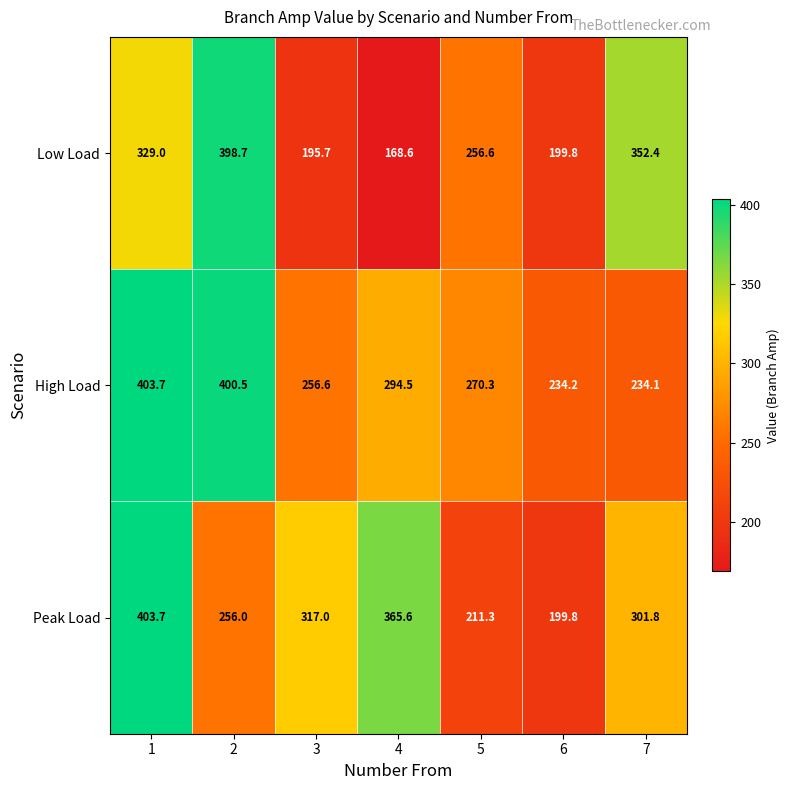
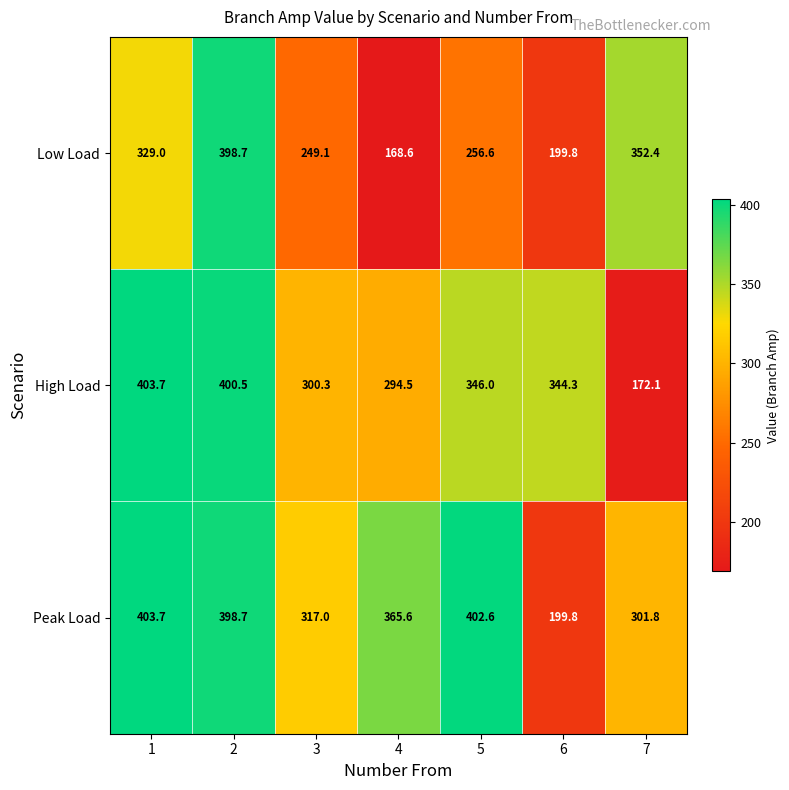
Low Load, 3: 195.7 -> 249.1
High Load, 3: 256.6 -> 300.3
High Load, 5: 270.3 -> 346.0
High Load, 6: 234.2 -> 344.3
High Load, 7: 234.1 -> 172.1
Peak Load, 2: 256.0 -> 398.7
Peak Load, 5: 211.3 -> 402.6
